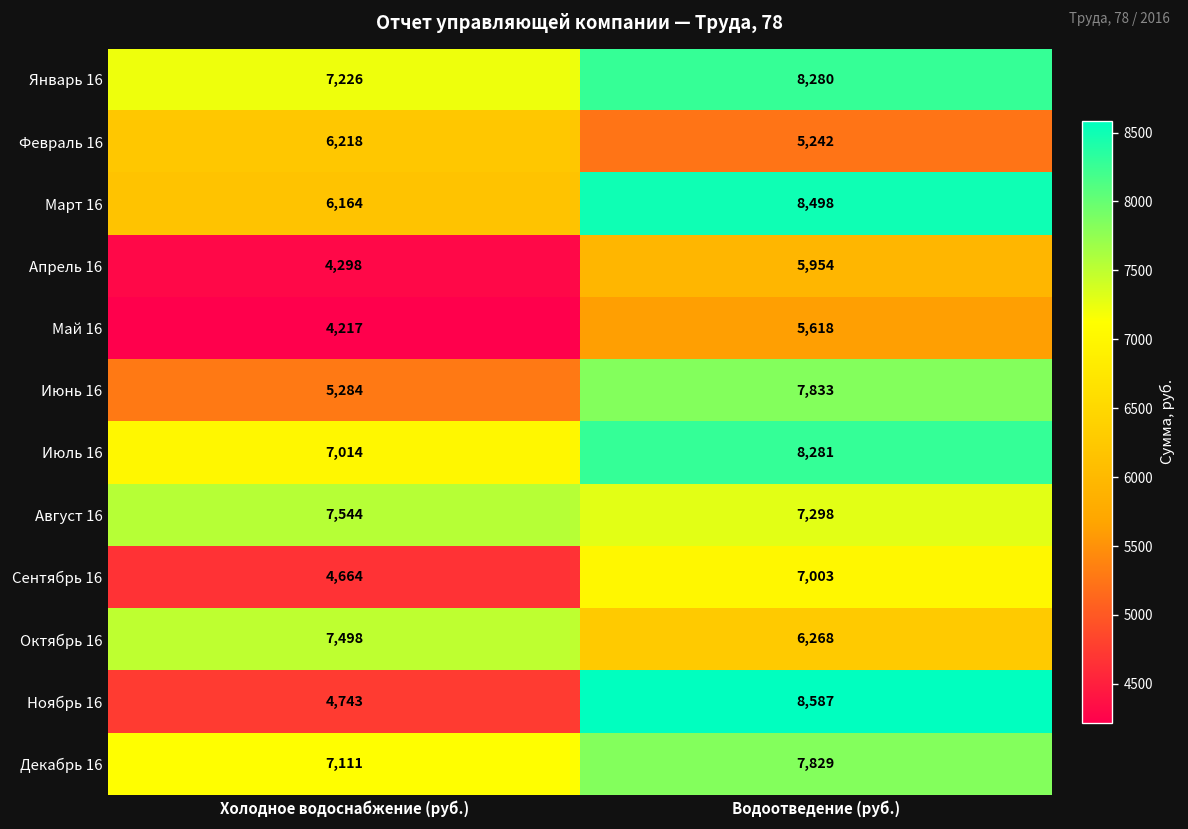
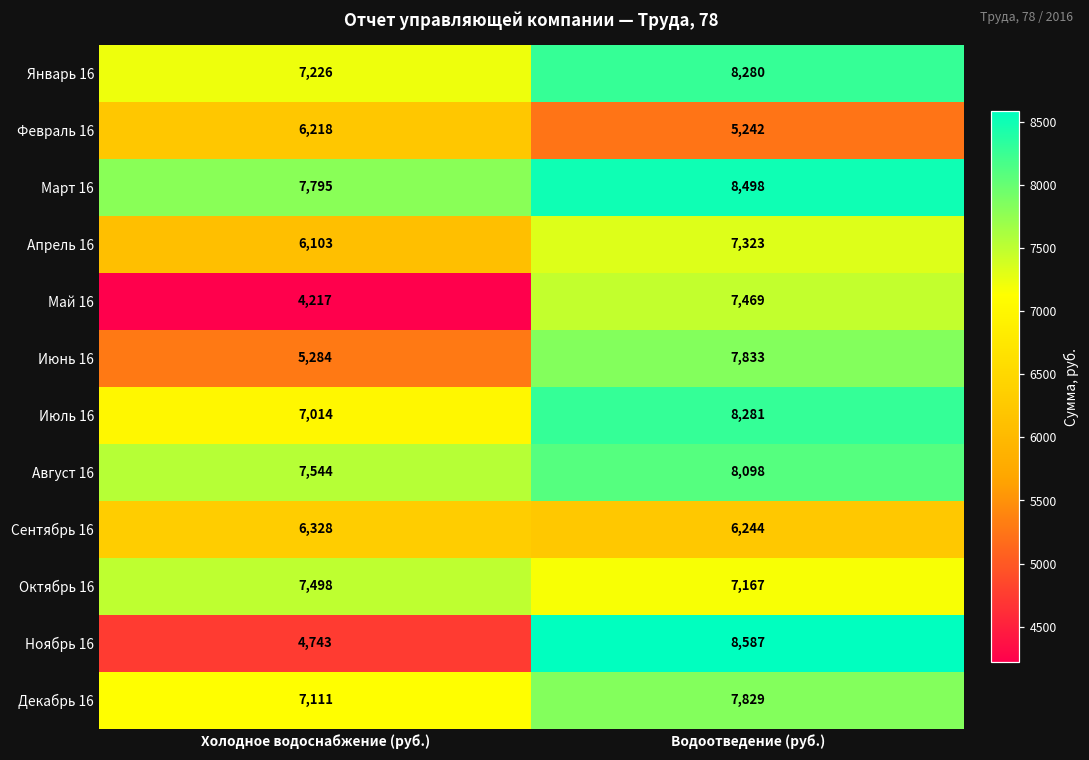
Март 16, Холодное водоснабжение (руб.): 6,164 -> 7,795
Апрель 16, Холодное водоснабжение (руб.): 4,298 -> 6,103
Апрель 16, Водоотведение (руб.): 5,954 -> 7,323
Май 16, Водоотведение (руб.): 5,618 -> 7,469
Август 16, Водоотведение (руб.): 7,298 -> 8,098
Сентябрь 16, Холодное водоснабжение (руб.): 4,664 -> 6,328
Сентябрь 16, Водоотведение (руб.): 7,003 -> 6,244
Октябрь 16, Водоотведение (руб.): 6,268 -> 7,167
